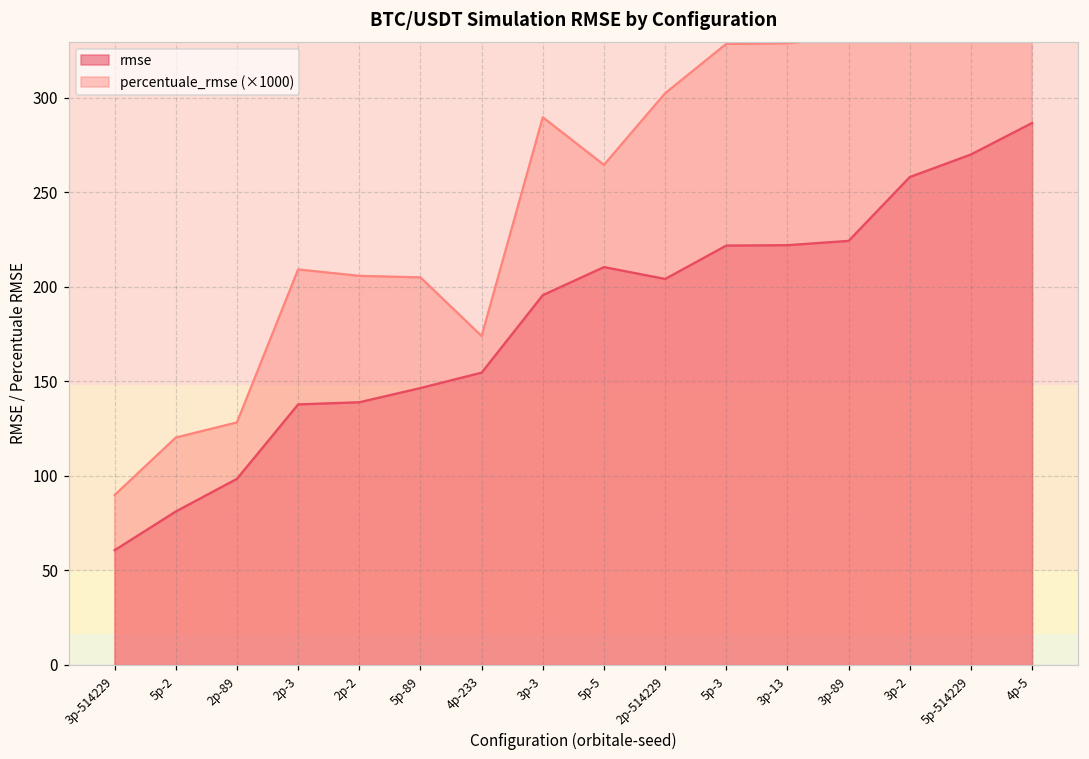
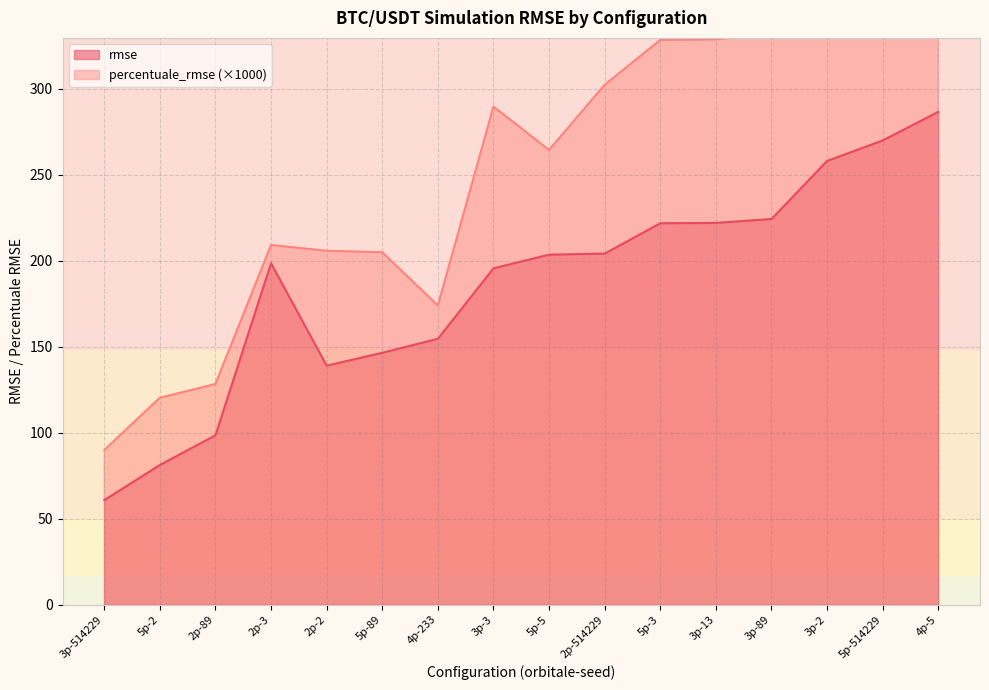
rmse, 2p-3: 138 -> 199
rmse, 5p-5: 210 -> 204
